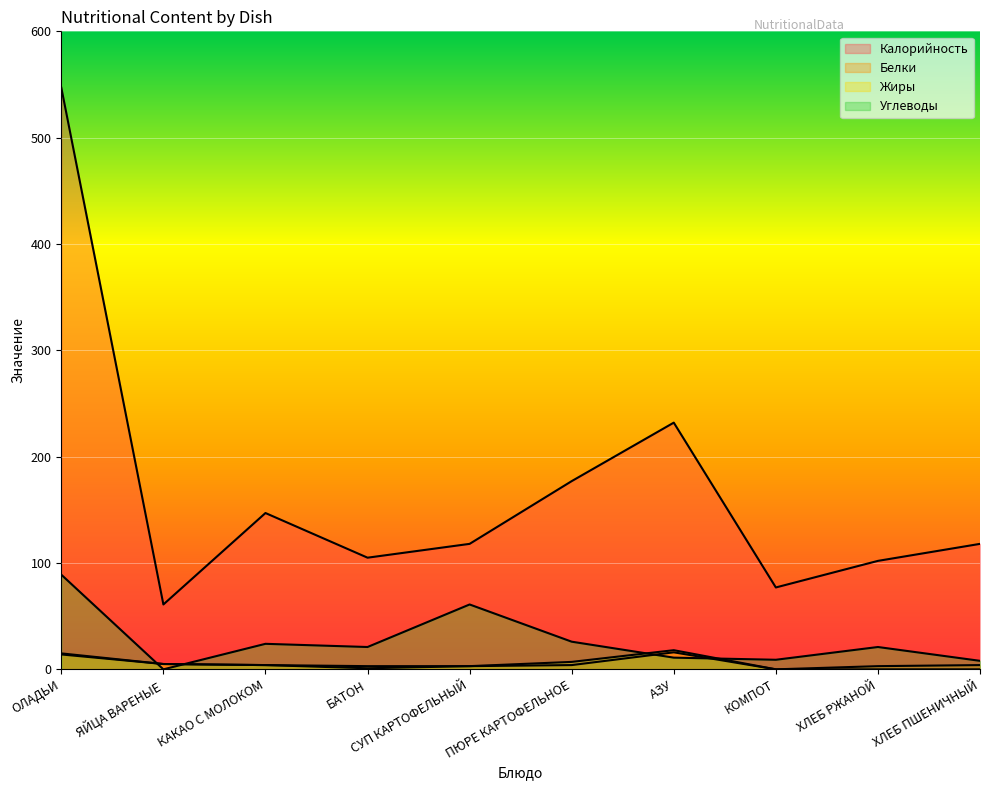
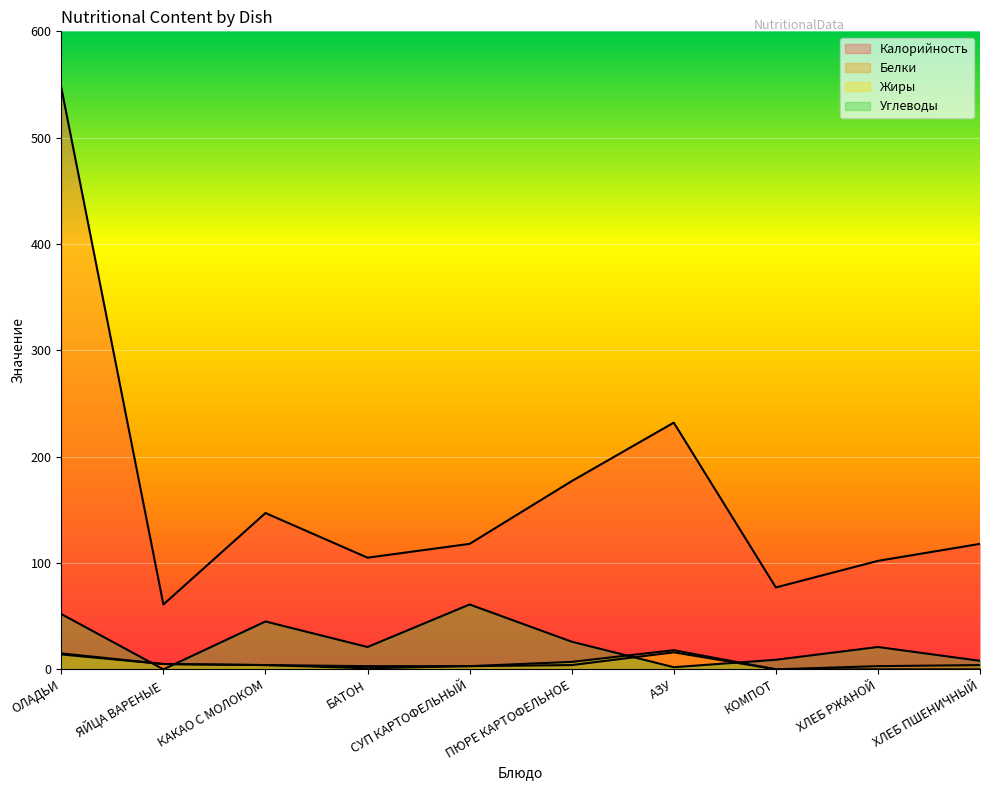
Углеводы, ОЛАДЬИ: 89 -> 52
Углеводы, КАКАО С МОЛОКОМ: 24 -> 45
Углеводы, АЗУ: 11 -> 2
